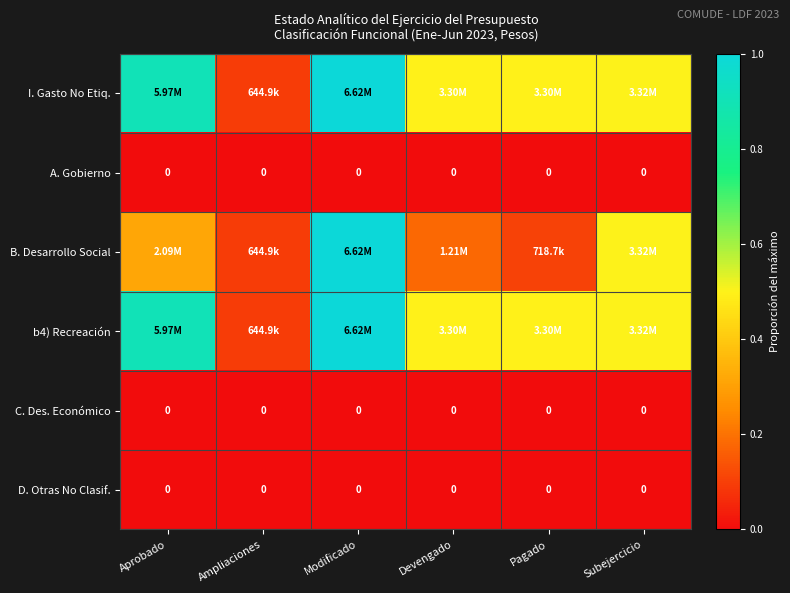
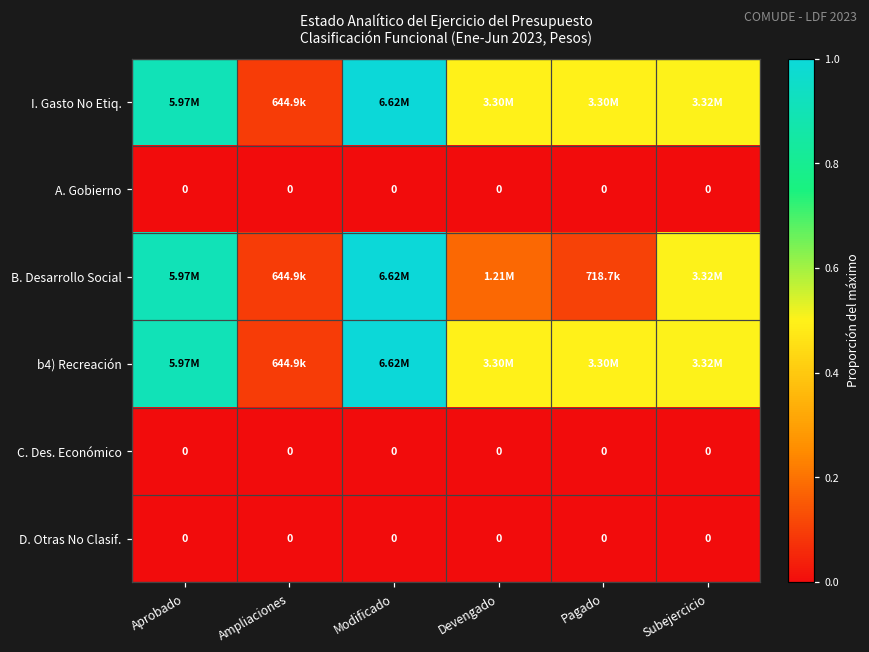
B. Desarrollo Social, Aprobado: 2.09M -> 5.97M
